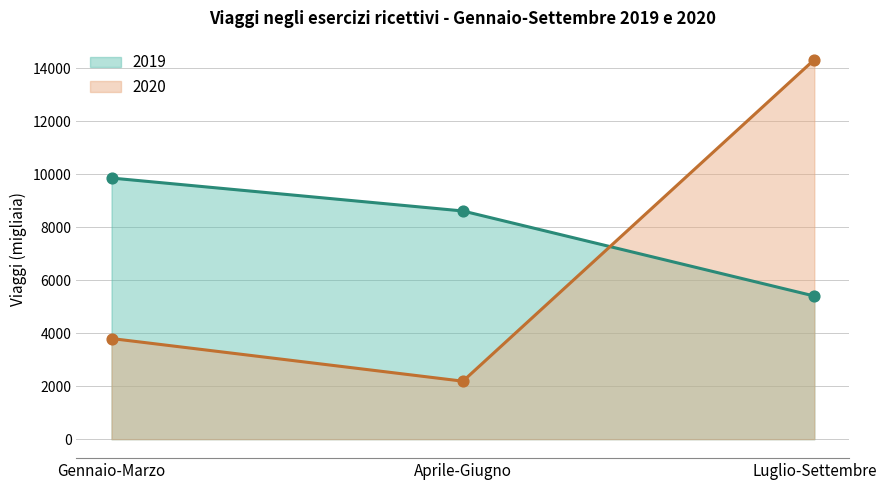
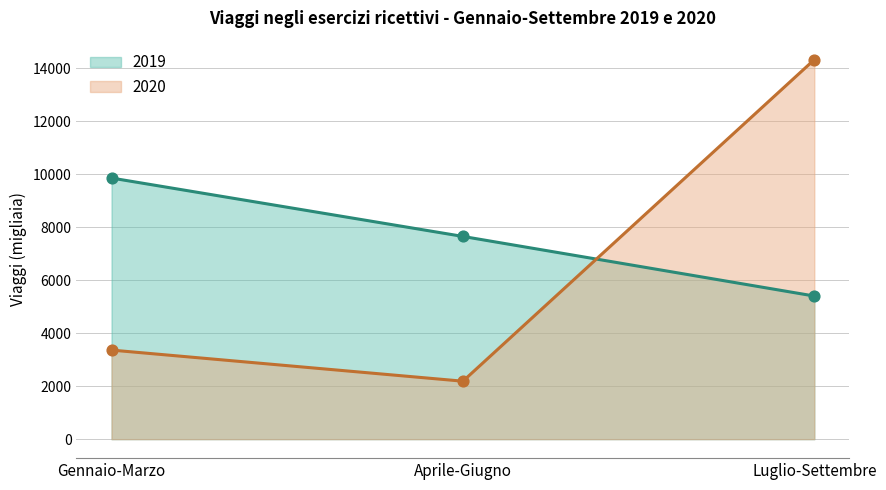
2020, Gennaio-Marzo: 3800 -> 3400
2019, Aprile-Giugno: 8600 -> 7600
